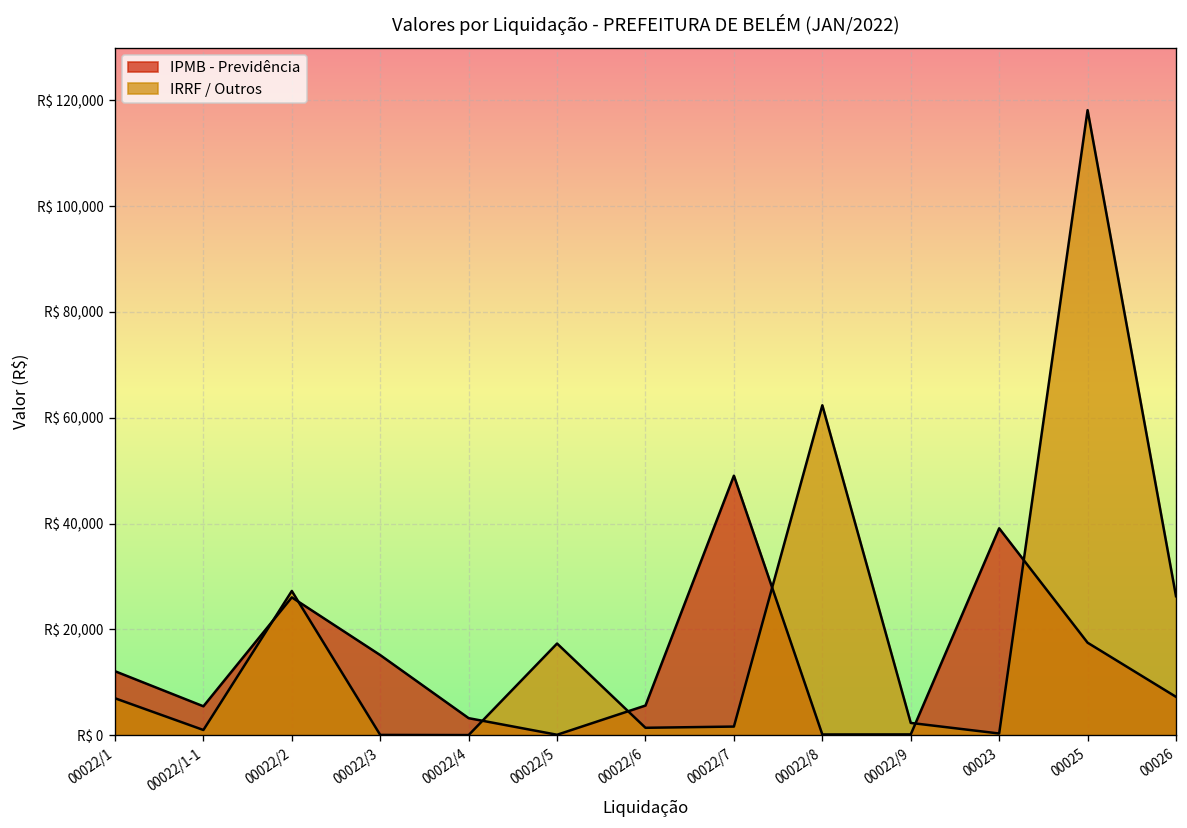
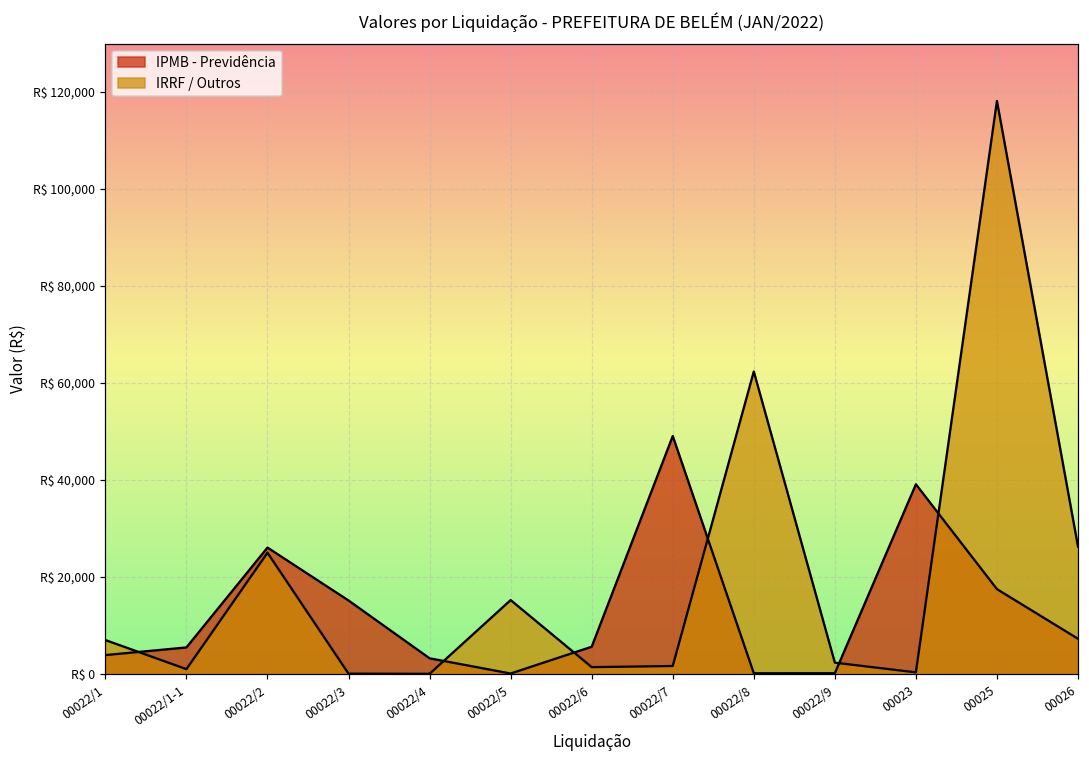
IPMB - Previdência, 00022/1: R$ 12,000 -> R$ 4,000
IRRF / Outros, 00022/2: R$ 27,000 -> R$ 25,000
IRRF / Outros, 00022/5: R$ 17,000 -> R$ 15,000
